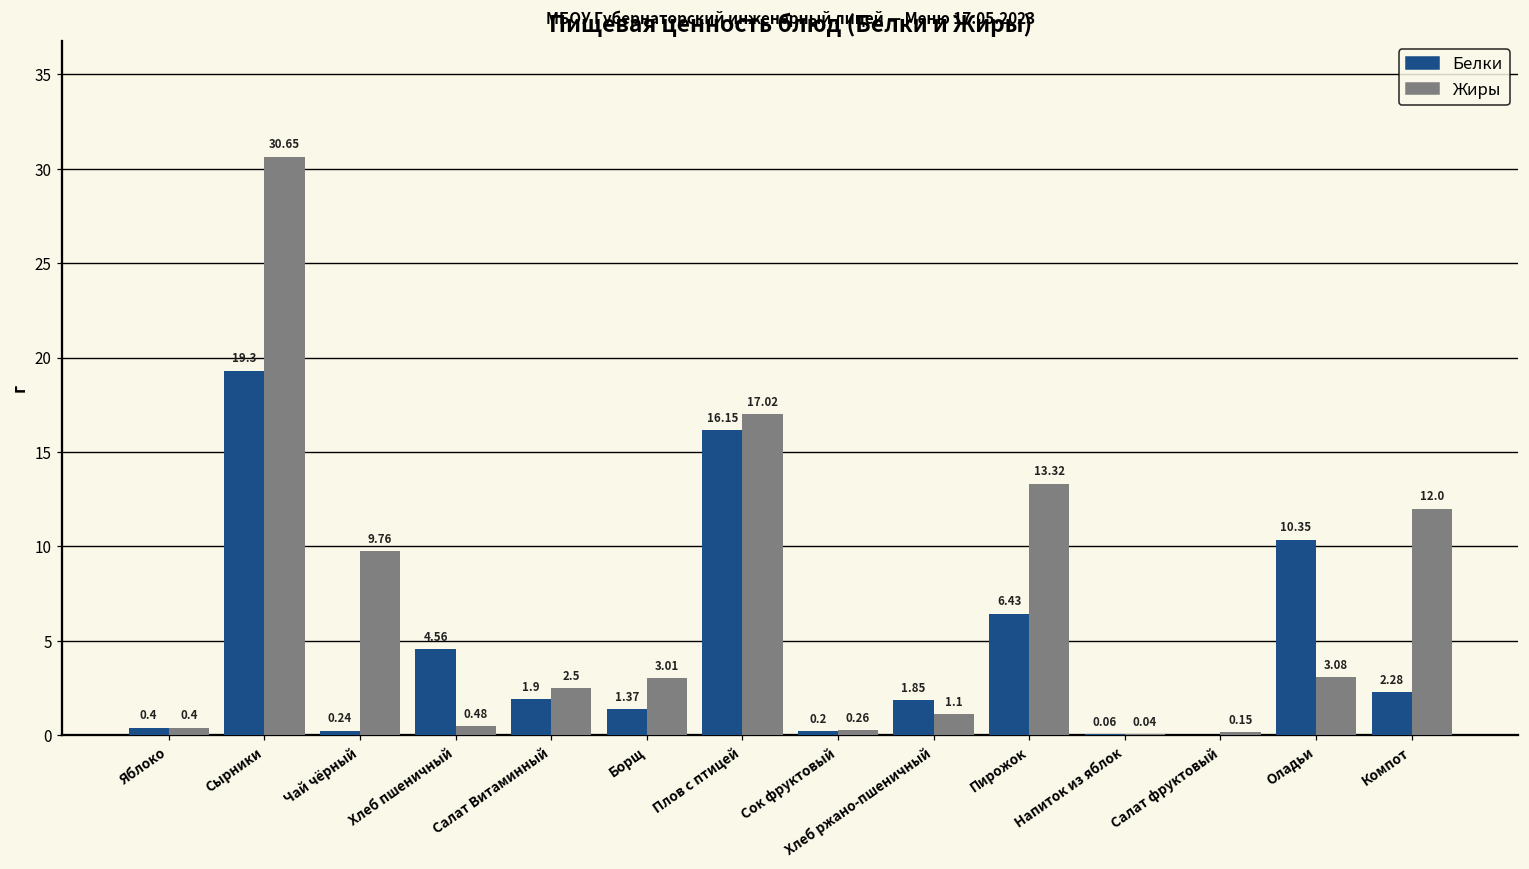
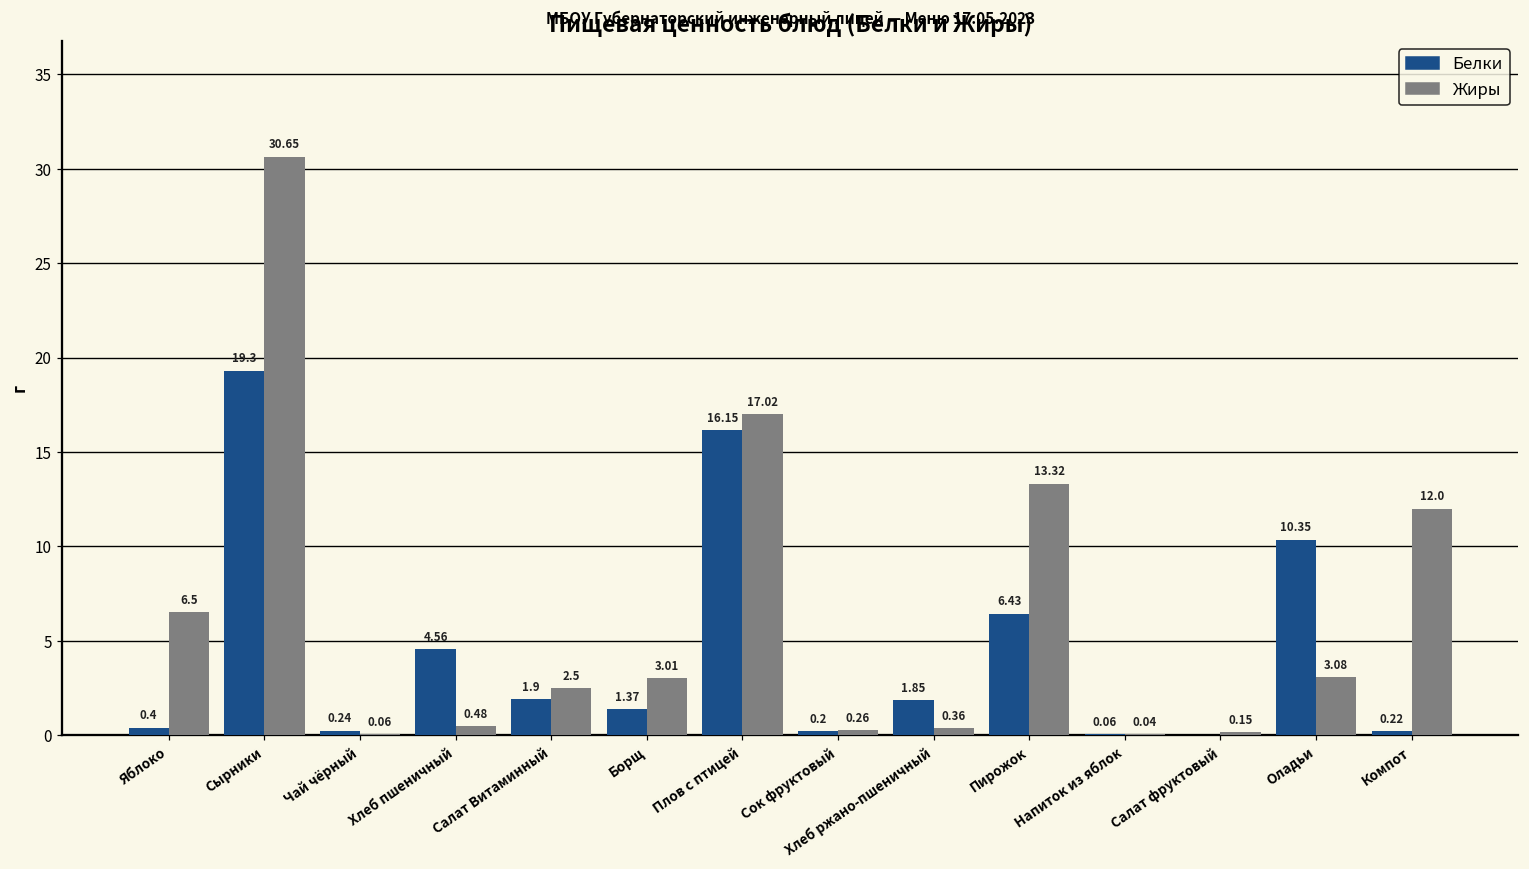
Жиры, Яблоко: 0.4 -> 6.5
Жиры, Чай чёрный: 9.76 -> 0.06
Жиры, Хлеб ржано-пшеничный: 1.1 -> 0.36
Белки, Компот: 2.28 -> 0.22
